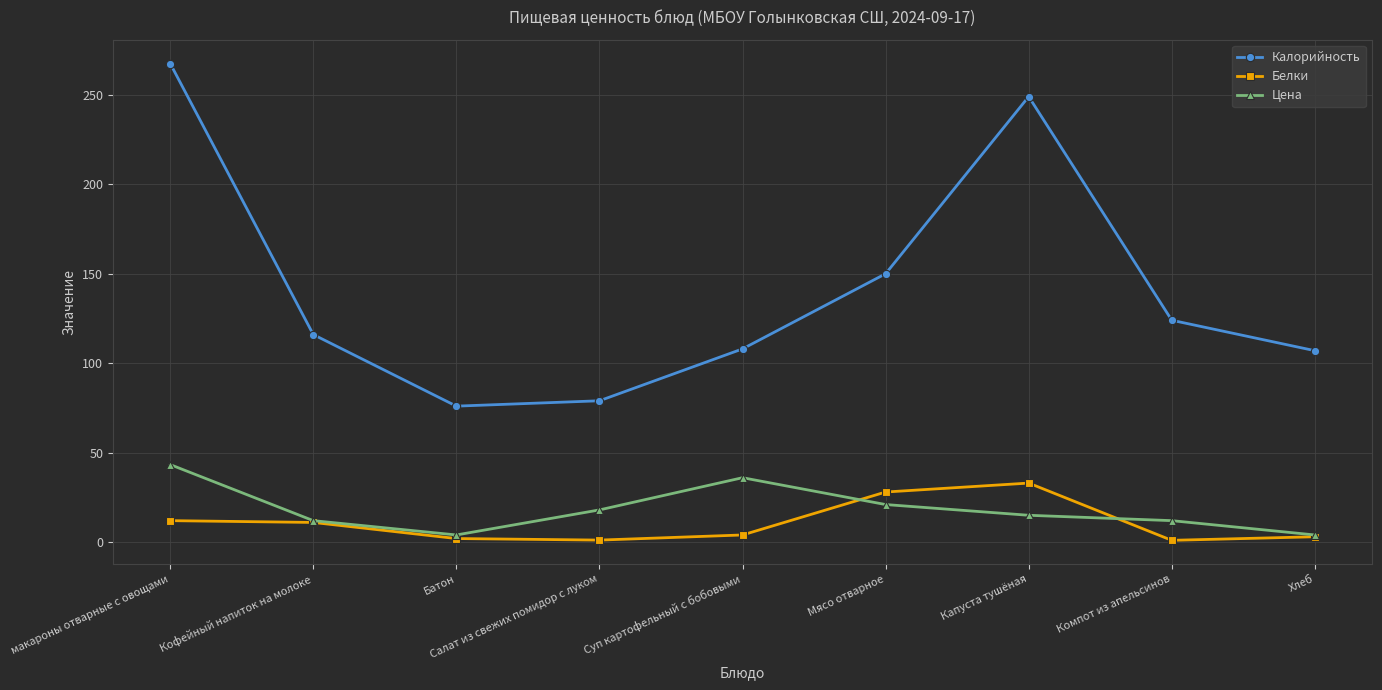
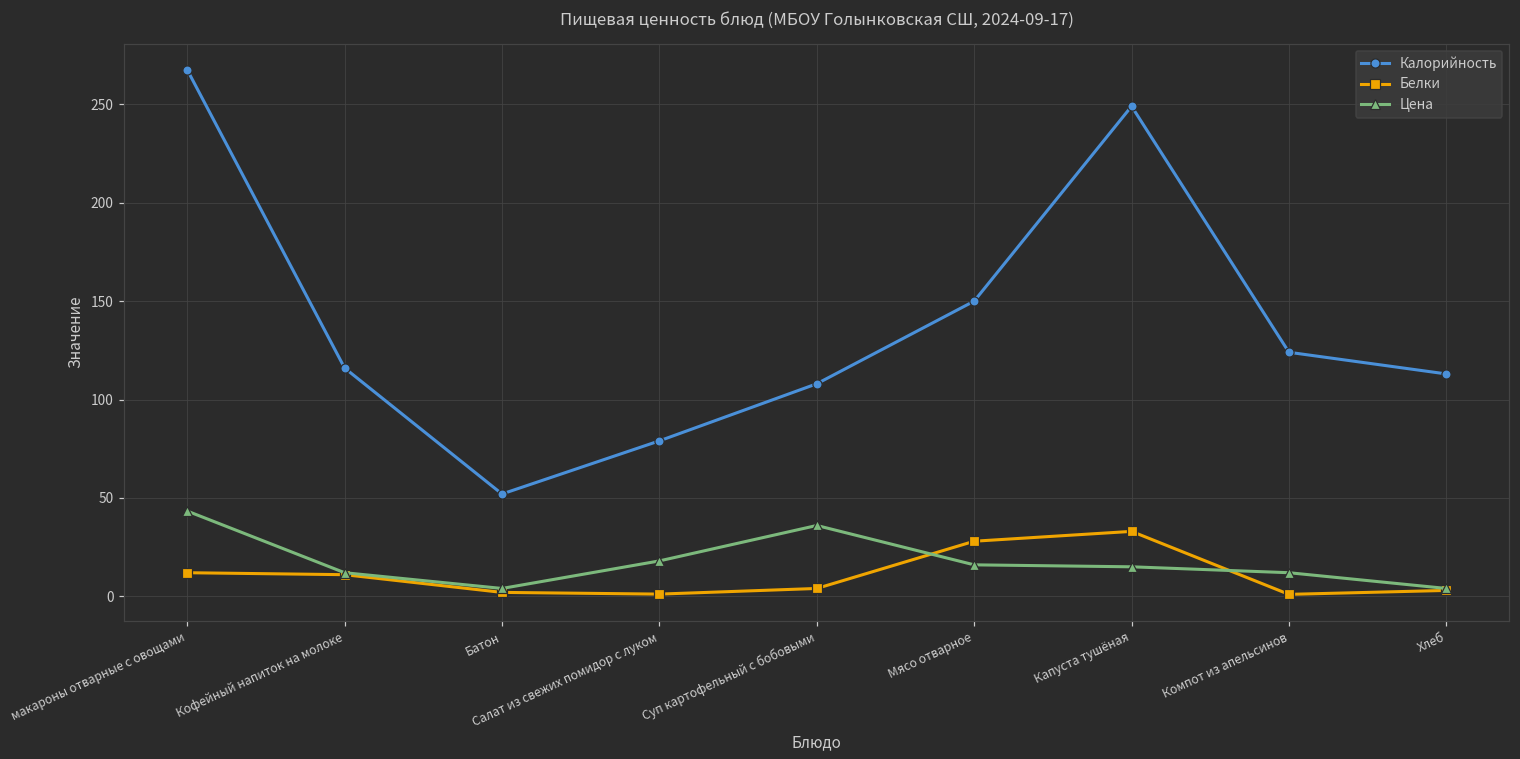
Калорийность, Батон: 76 -> 52
Цена, Мясо отварное: 21 -> 16
Калорийность, Хлеб: 107 -> 113
